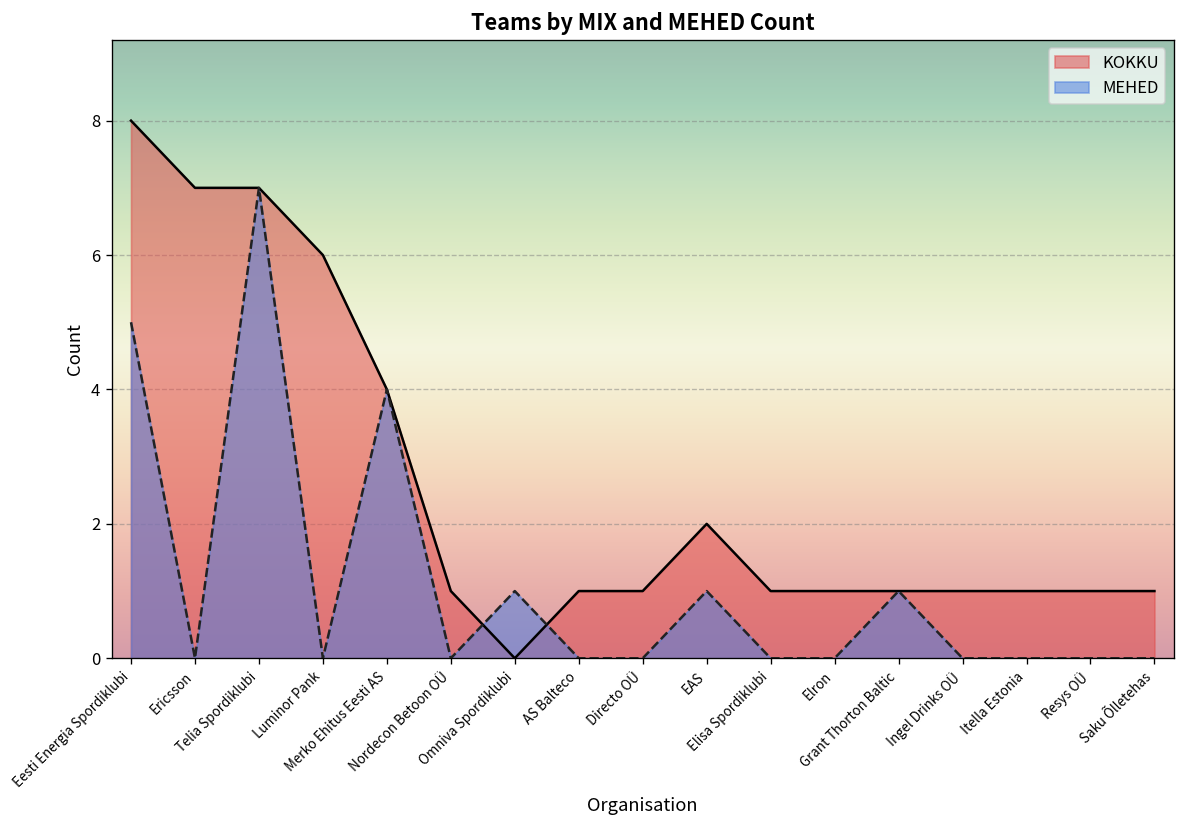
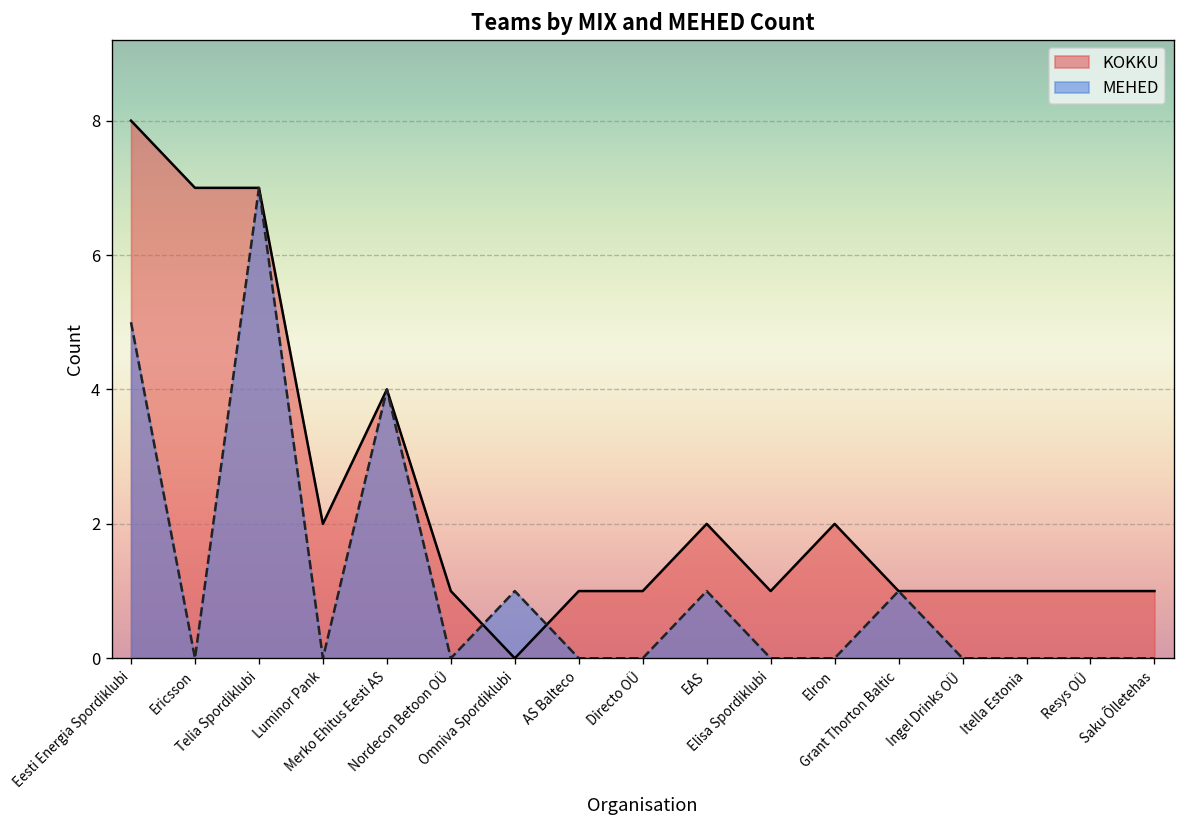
KOKKU, Luminor Pank: 6 -> 2
KOKKU, Elron: 1 -> 2
